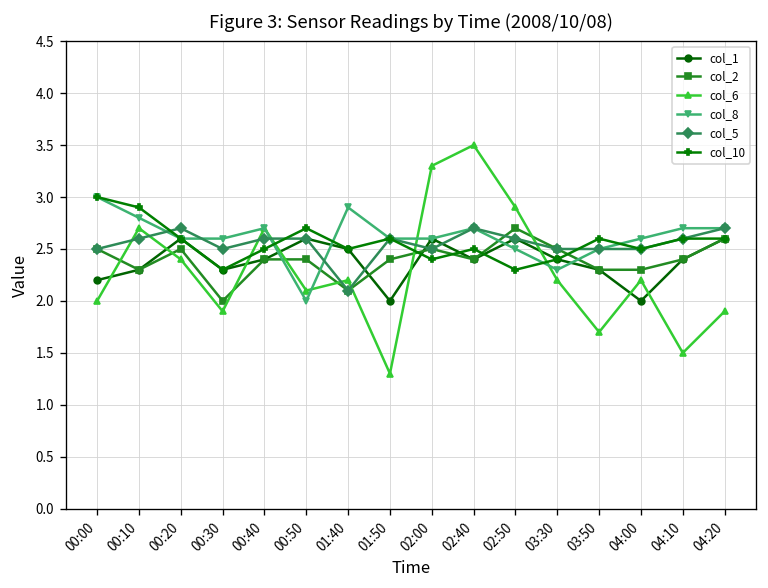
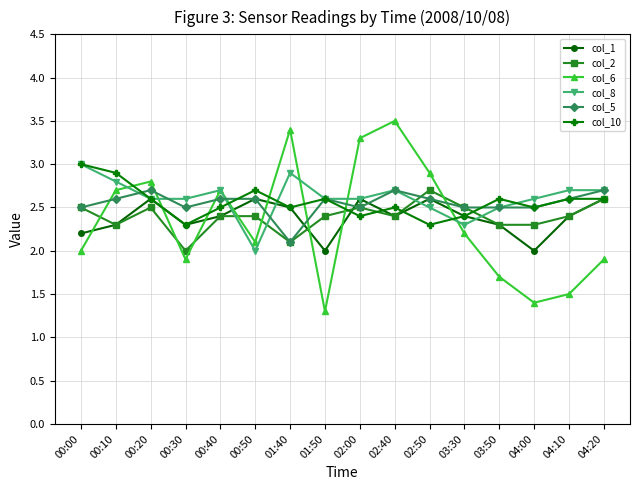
col_6, 00:20: 2.4 -> 2.8
col_6, 01:40: 2.2 -> 3.4
col_6, 04:00: 2.2 -> 1.4
